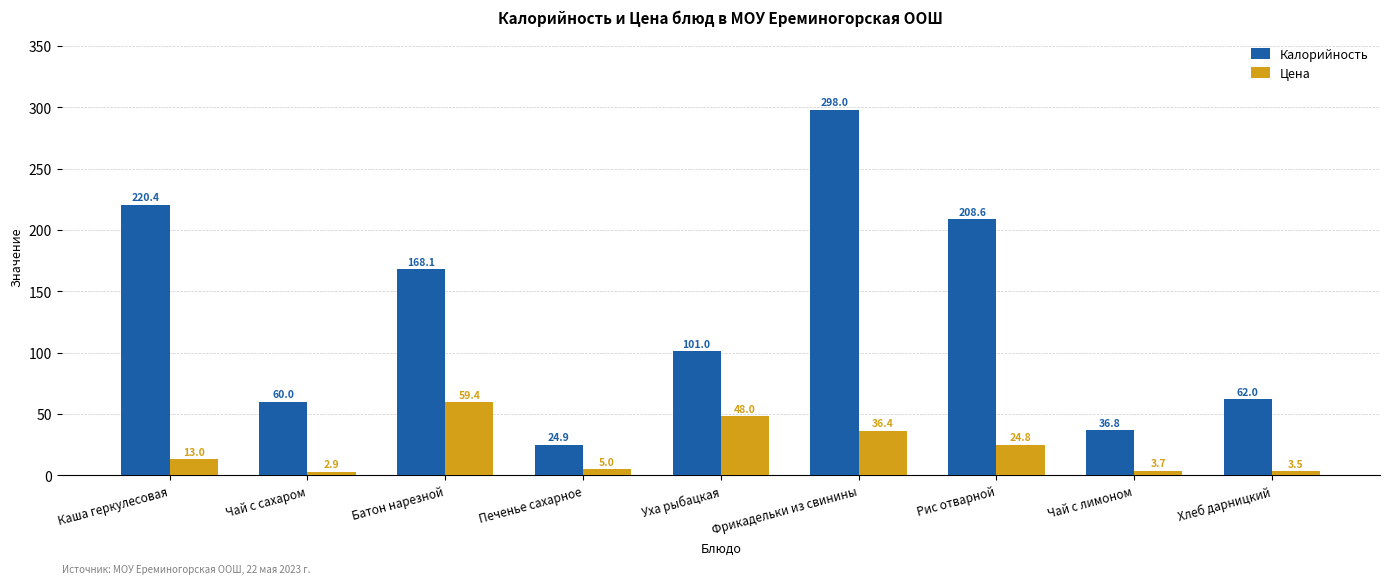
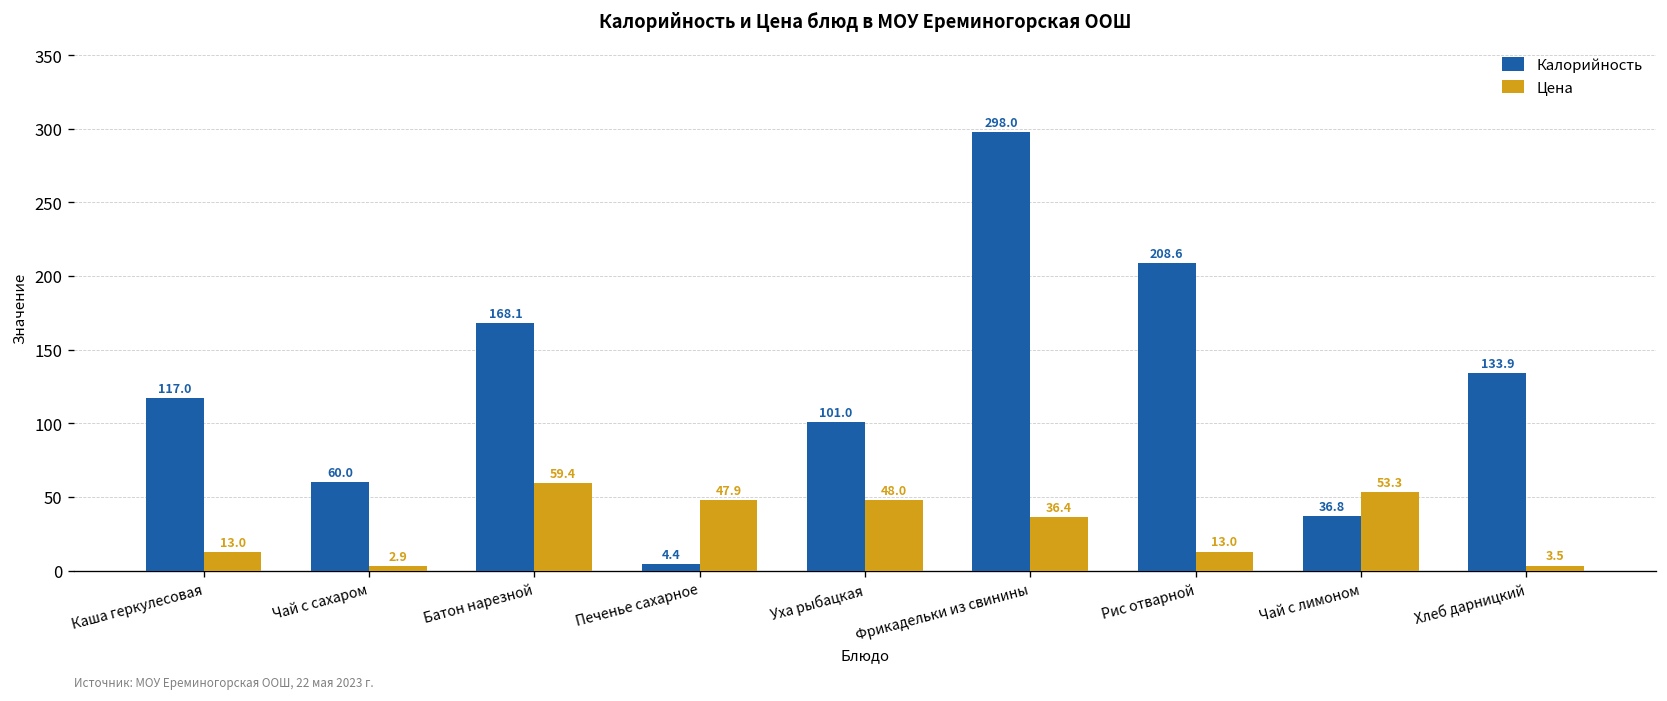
Калорийность, Каша геркулесовая: 220.4 -> 117.0
Калорийность, Печенье сахарное: 24.9 -> 4.4
Цена, Печенье сахарное: 5.0 -> 47.9
Цена, Рис отварной: 24.8 -> 13.0
Цена, Чай с лимоном: 3.7 -> 53.3
Калорийность, Хлеб дарницкий: 62.0 -> 133.9
